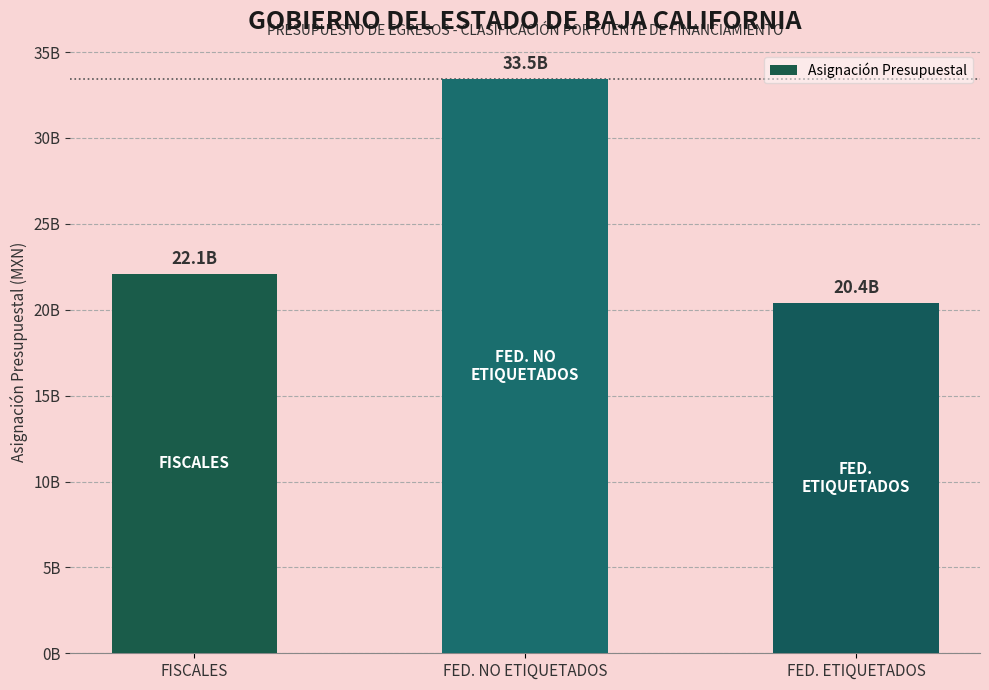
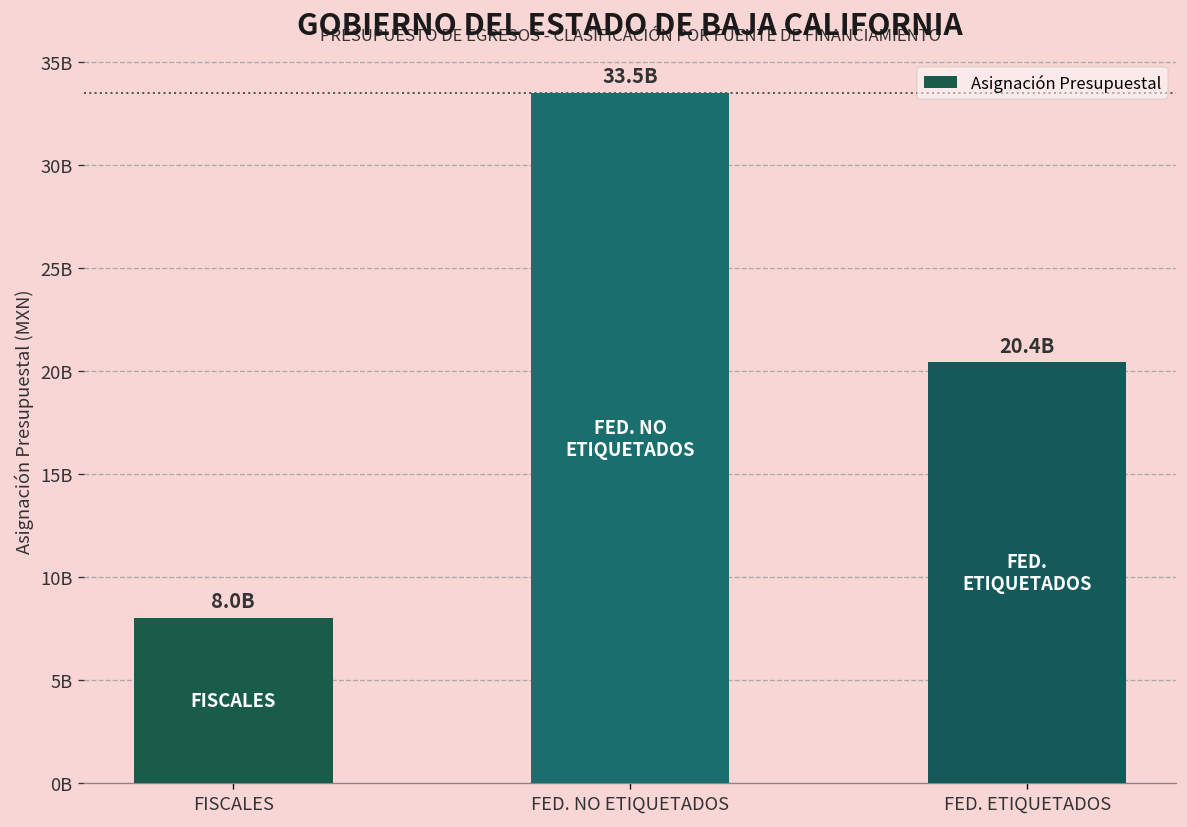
FISCALES: 22.1B -> 8.0B
